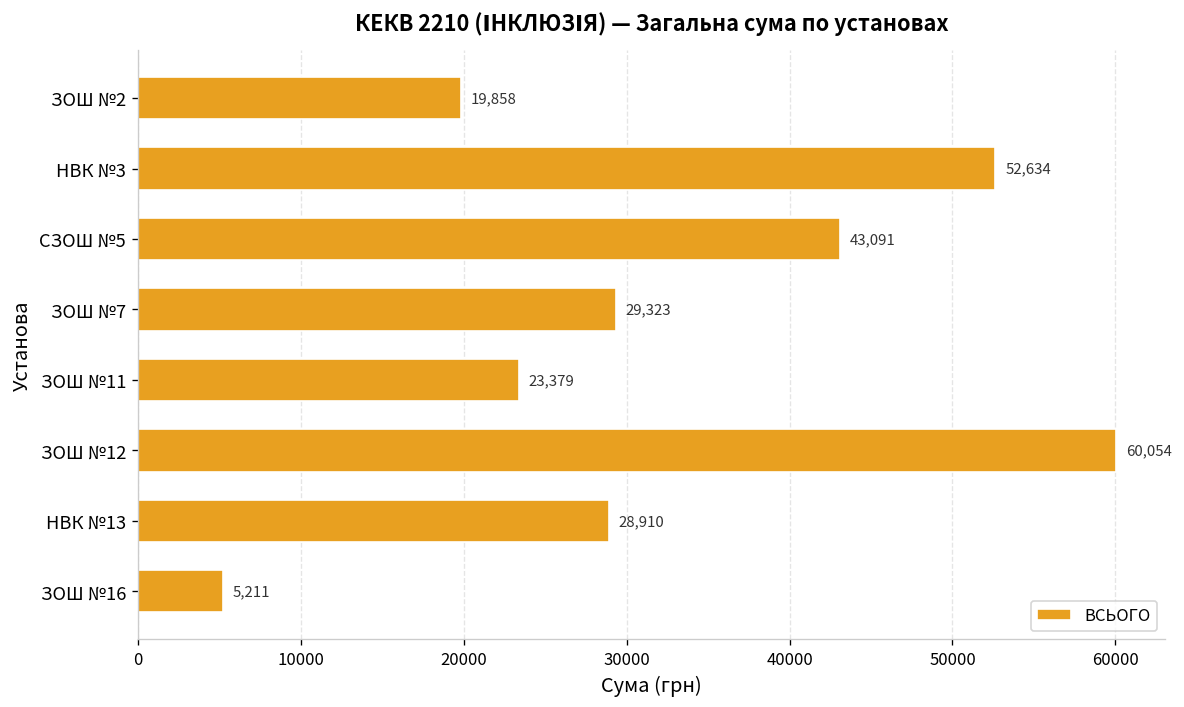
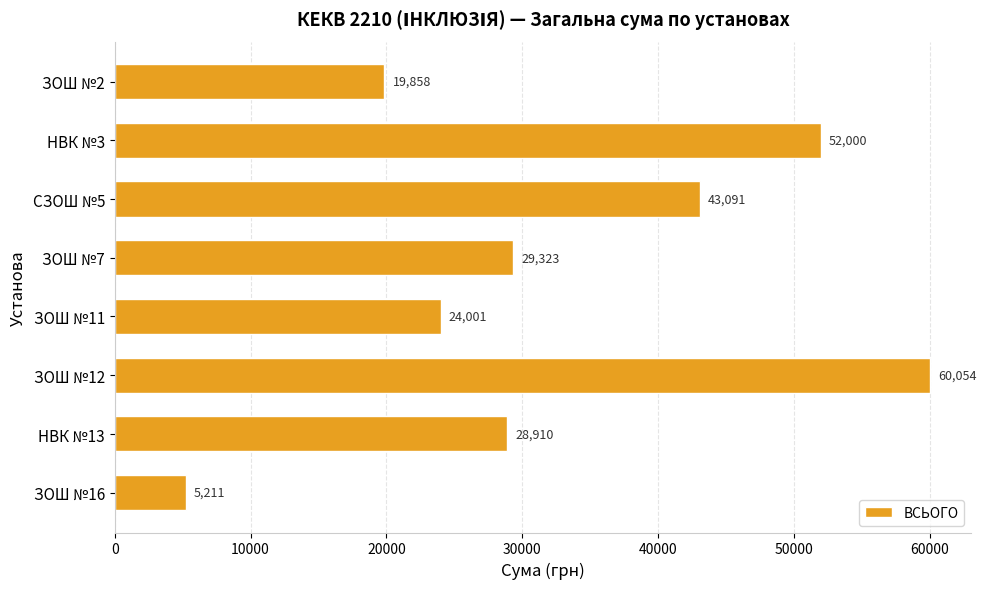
НВК №3: 52,634 -> 52,000
ЗОШ №11: 23,379 -> 24,001
